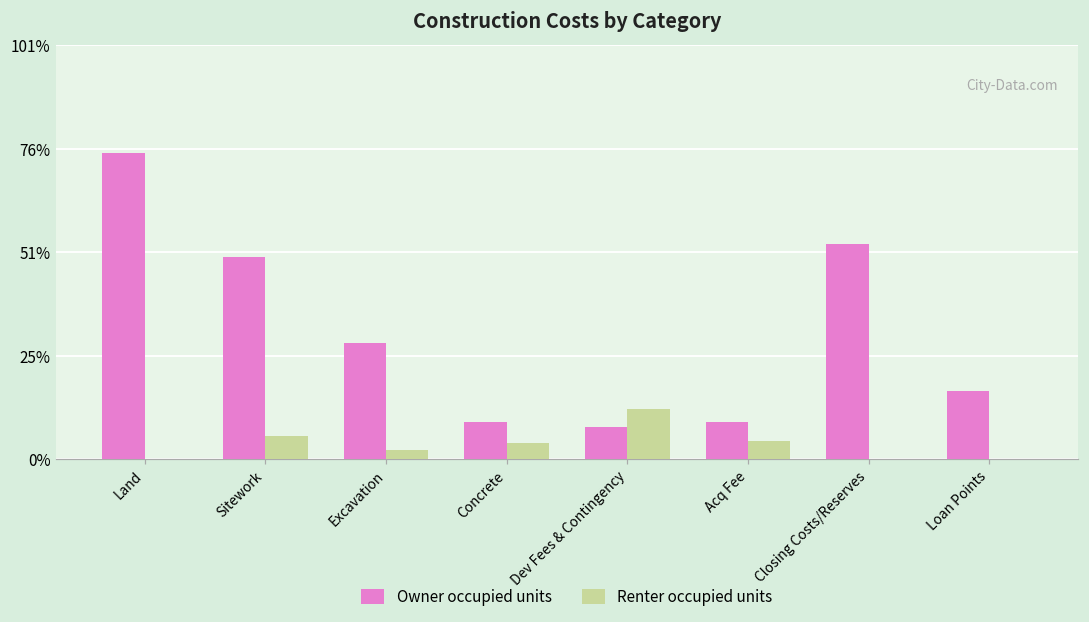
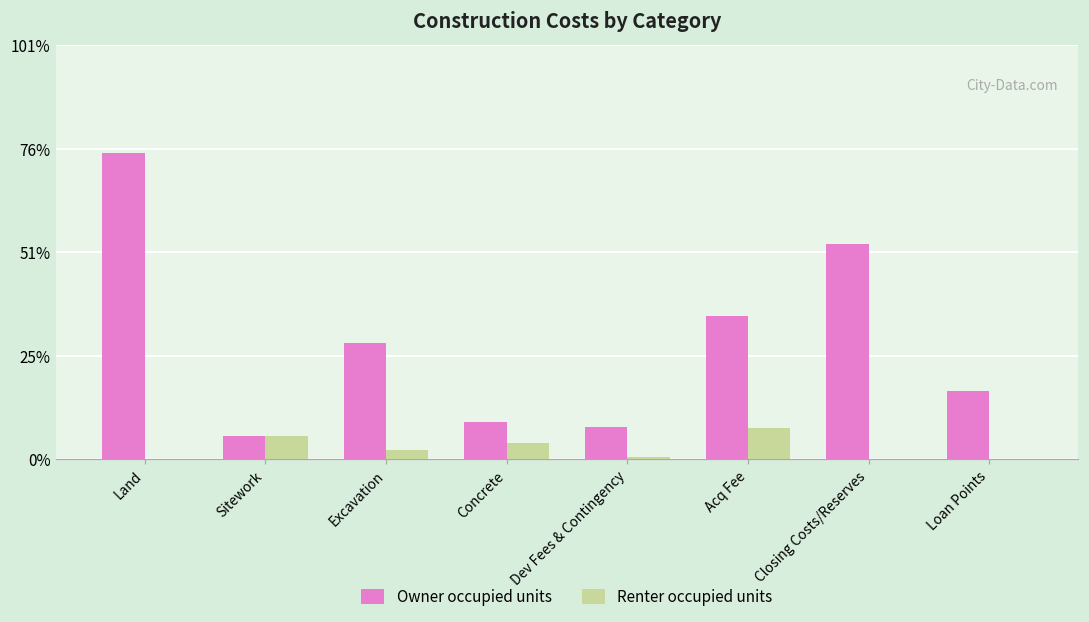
Owner occupied units, Sitework: 49% -> 6%
Renter occupied units, Dev Fees & Contingency: 12% -> 1%
Owner occupied units, Acq Fee: 9% -> 35%
Renter occupied units, Acq Fee: 4% -> 8%
